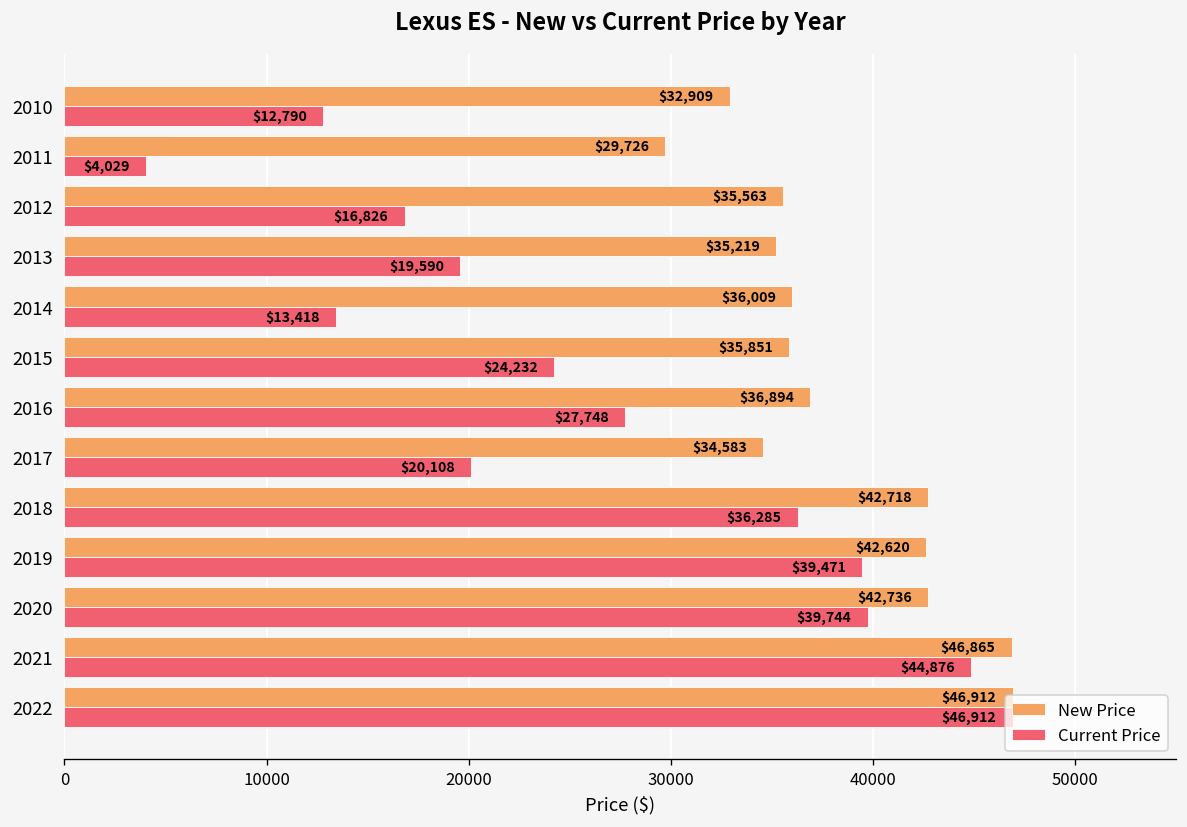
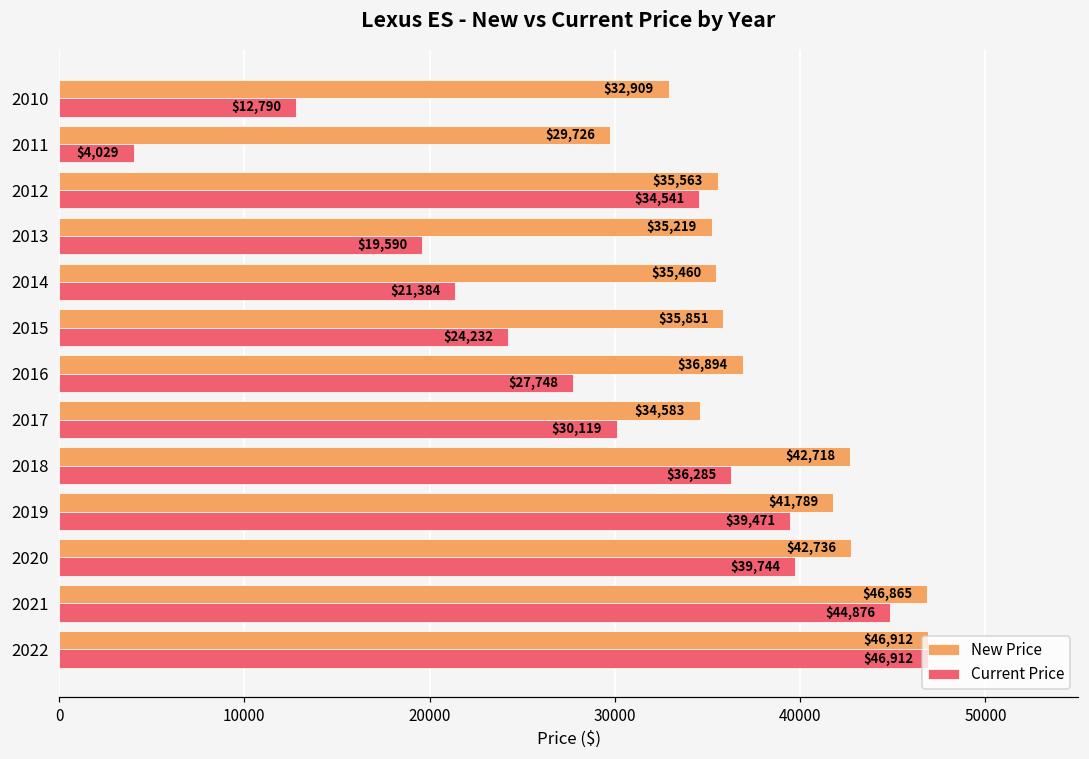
Current Price, 2012: $16,826 -> $34,541
New Price, 2014: $36,009 -> $35,460
Current Price, 2014: $13,418 -> $21,384
Current Price, 2017: $20,108 -> $30,119
New Price, 2019: $42,620 -> $41,789
